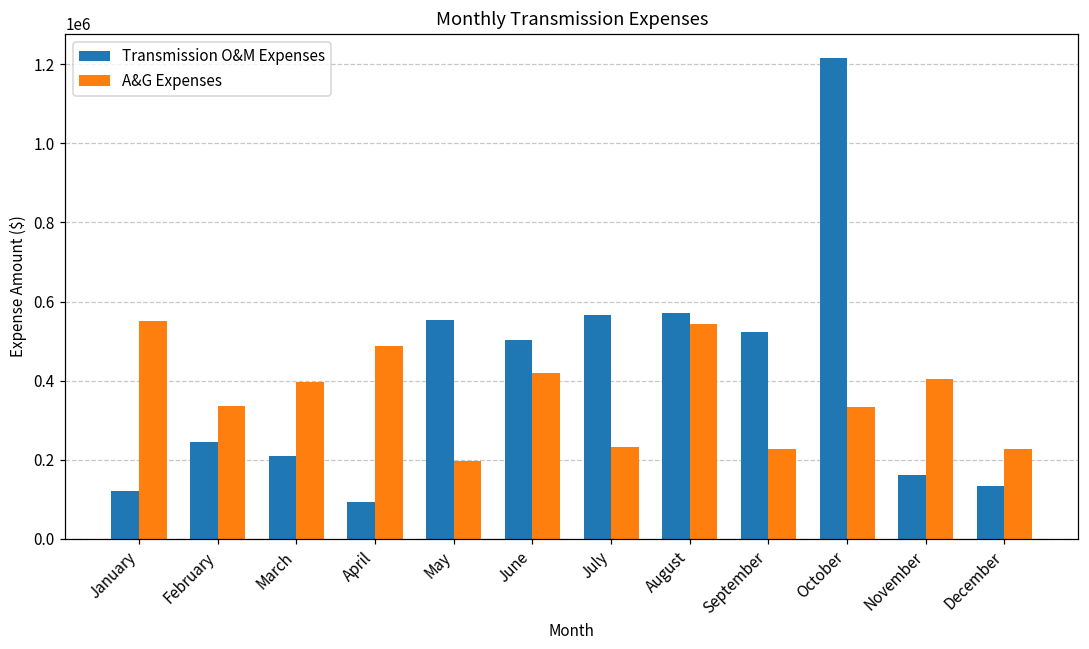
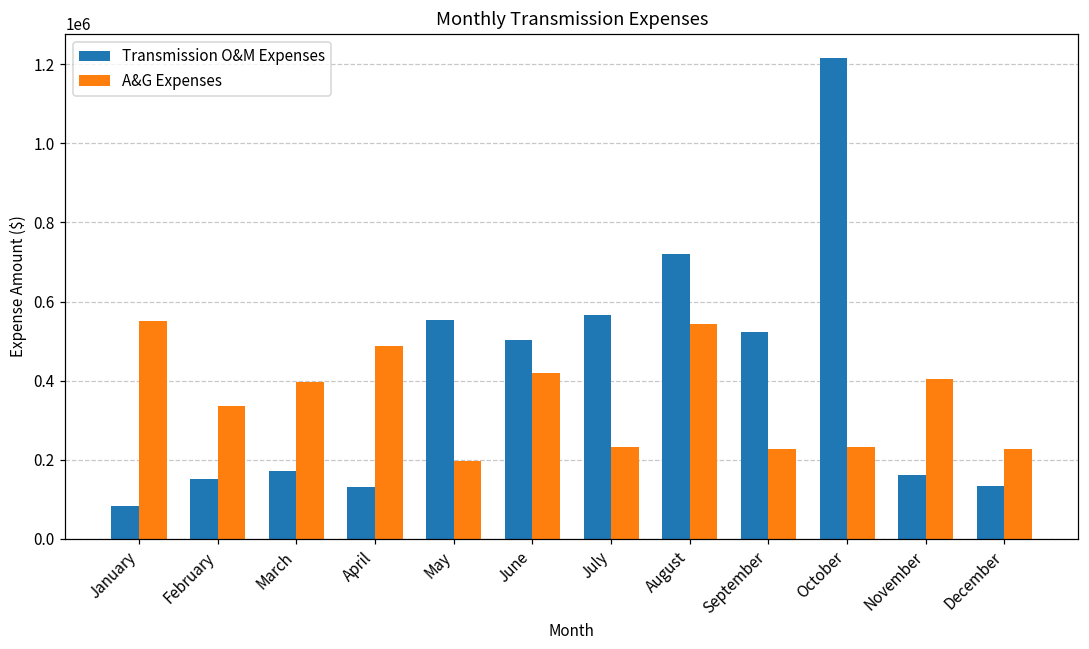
Transmission O&M Expenses, January: 120000 -> 80000
Transmission O&M Expenses, February: 250000 -> 150000
Transmission O&M Expenses, March: 210000 -> 170000
Transmission O&M Expenses, April: 90000 -> 130000
Transmission O&M Expenses, August: 570000 -> 720000
A&G Expenses, October: 330000 -> 230000
